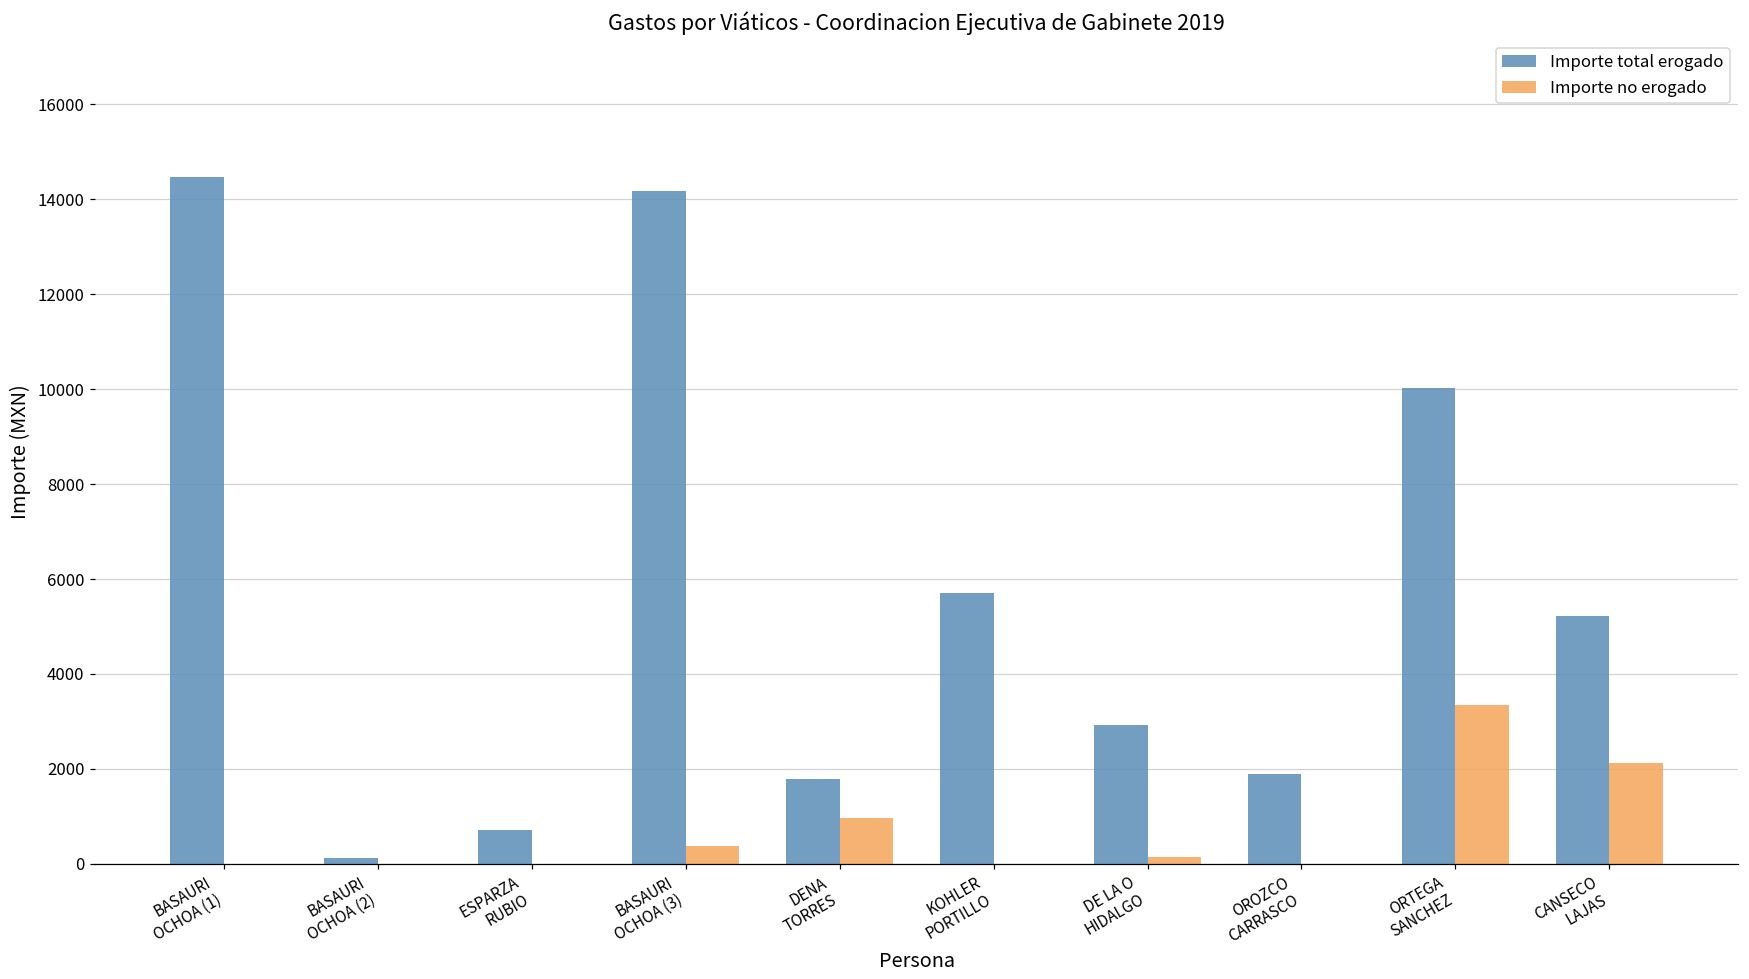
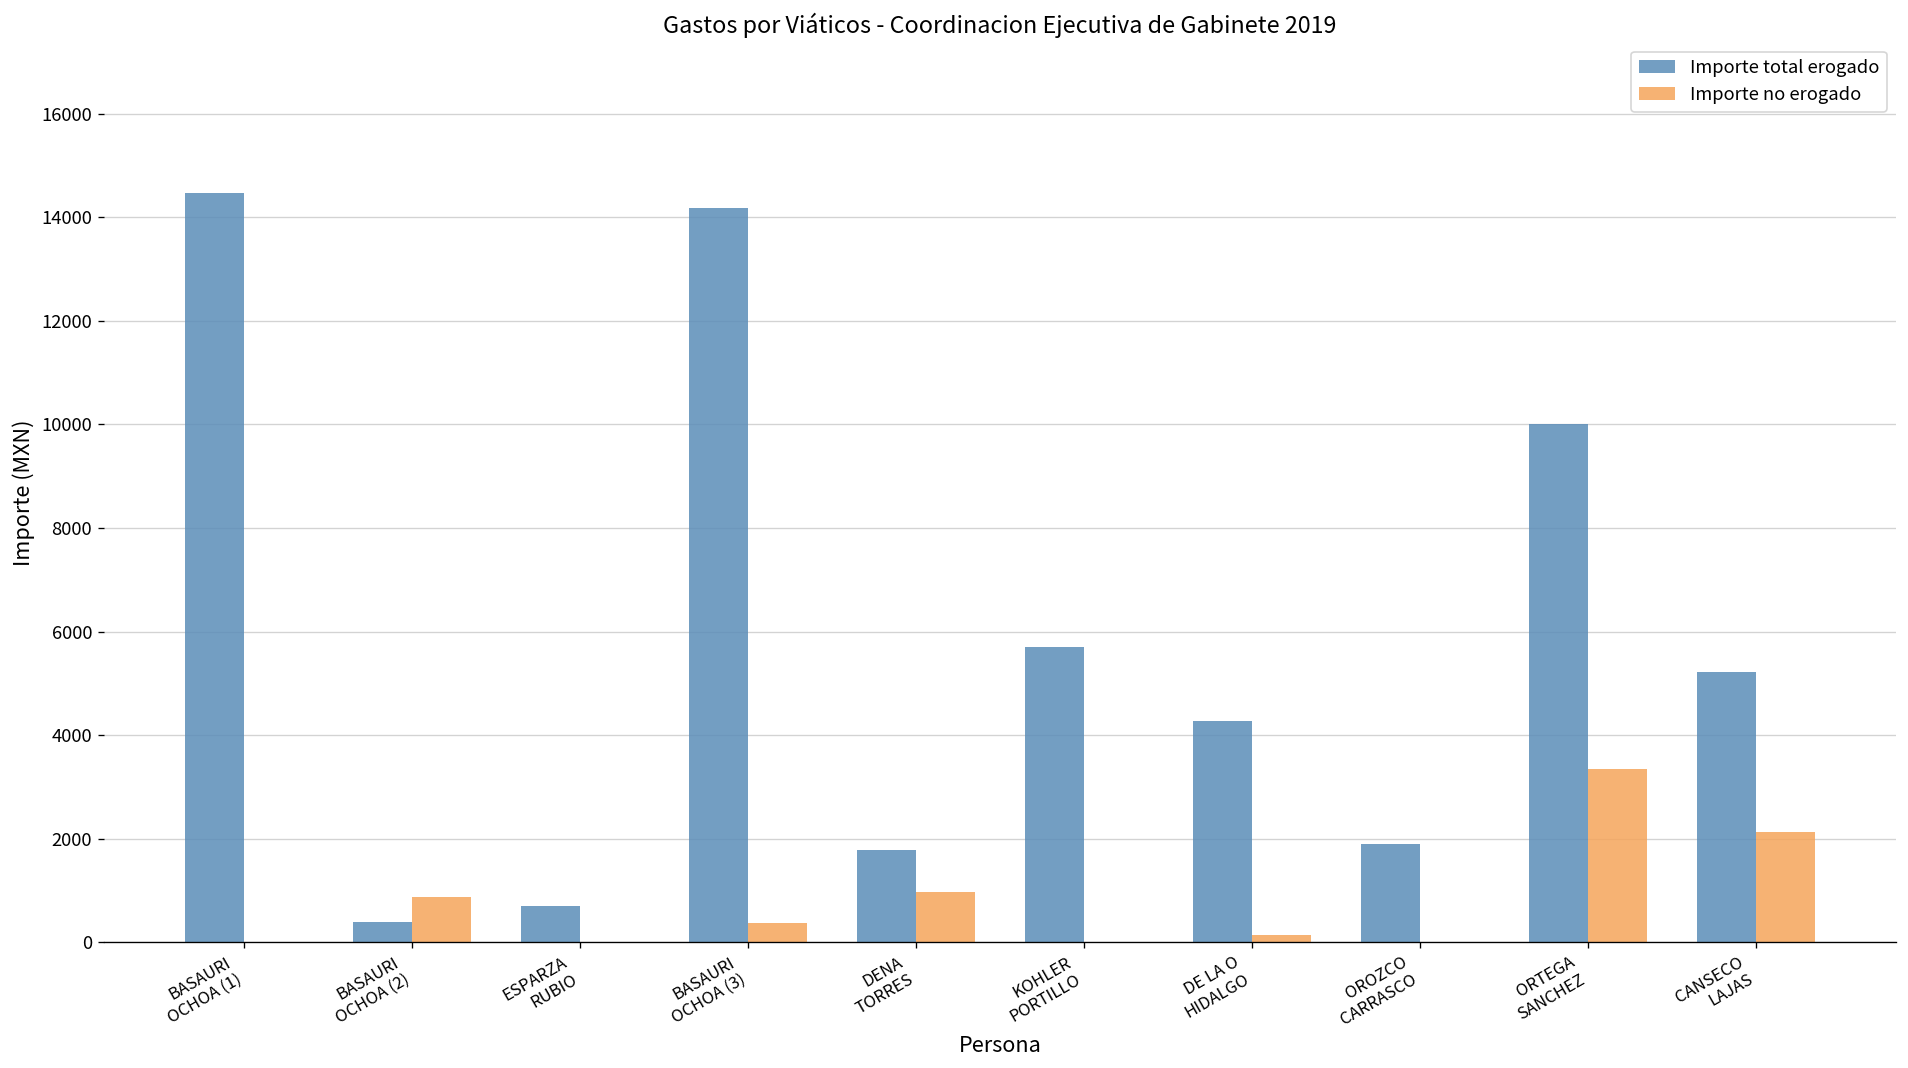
Importe total erogado, BASAURI OCHOA (2): 100 -> 400
Importe no erogado, BASAURI OCHOA (2): 0 -> 900
Importe total erogado, DE LA O HIDALGO: 2900 -> 4300
